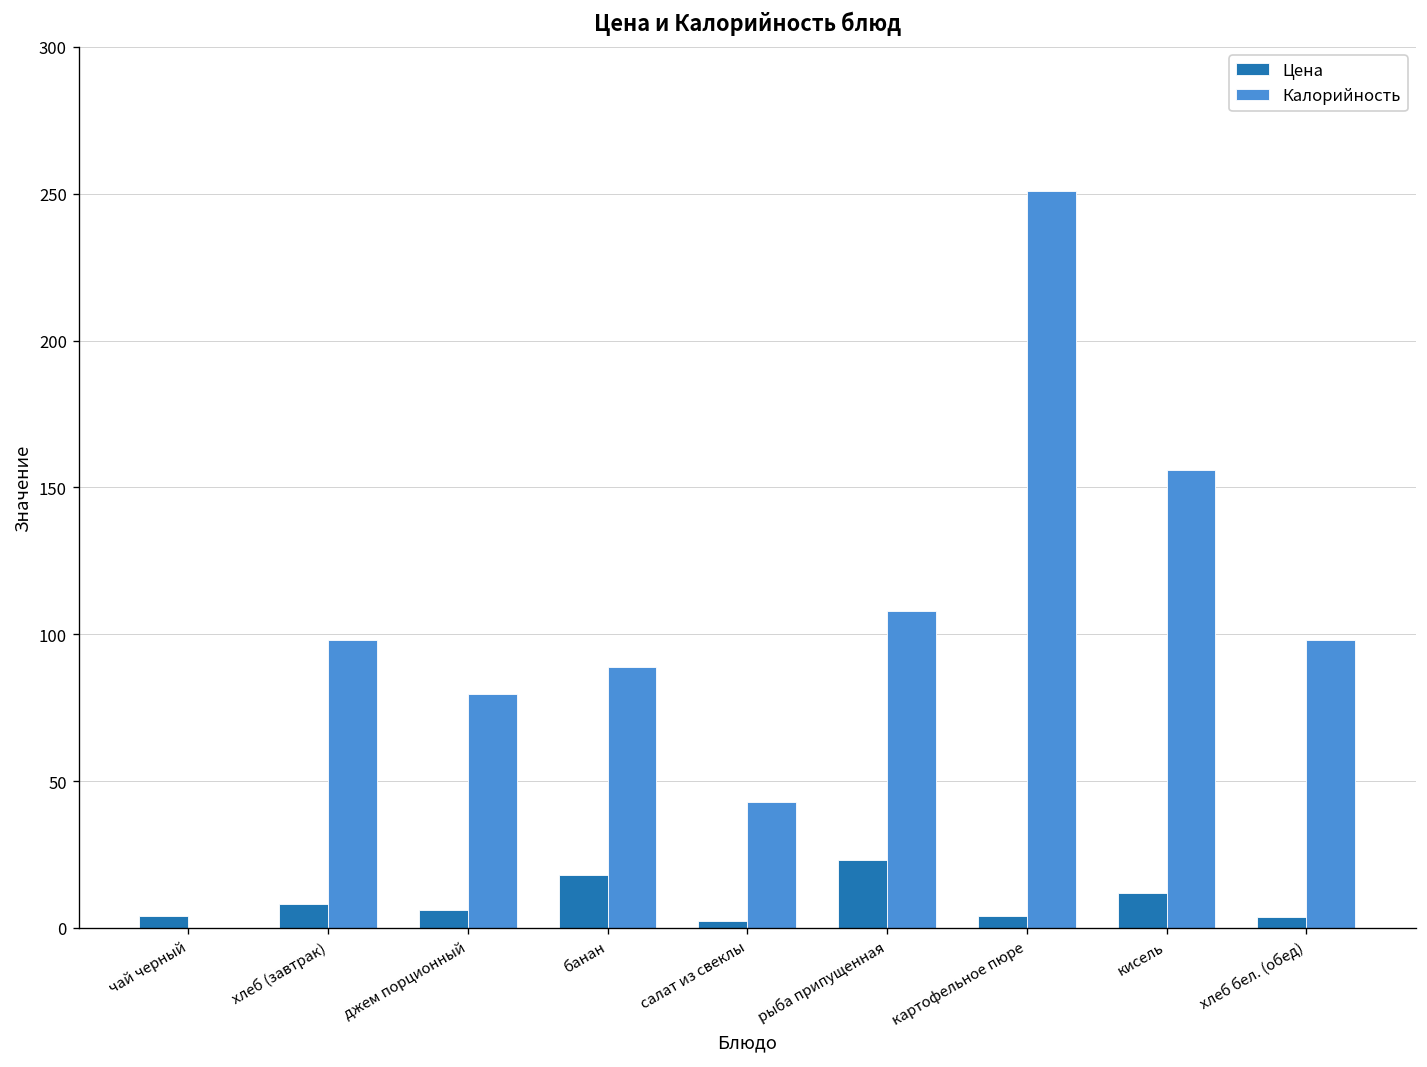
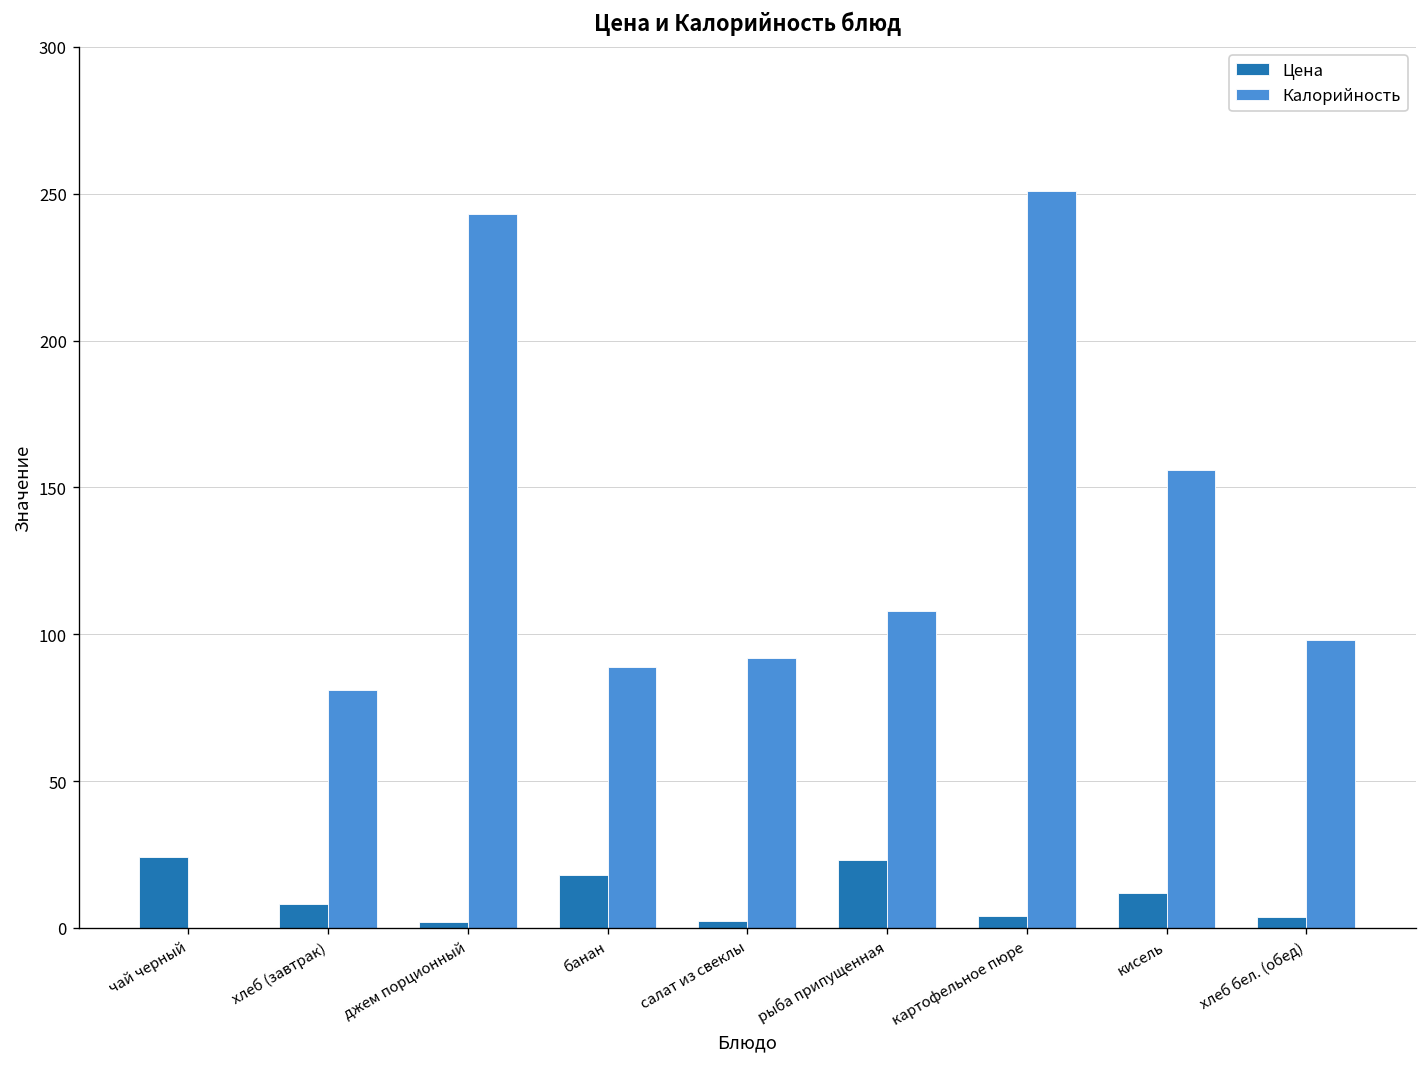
Цена, чай черный: 4 -> 24
Калорийность, хлеб (завтрак): 98 -> 81
Цена, джем порционный: 6 -> 2
Калорийность, джем порционный: 80 -> 243
Калорийность, салат из свеклы: 43 -> 92
